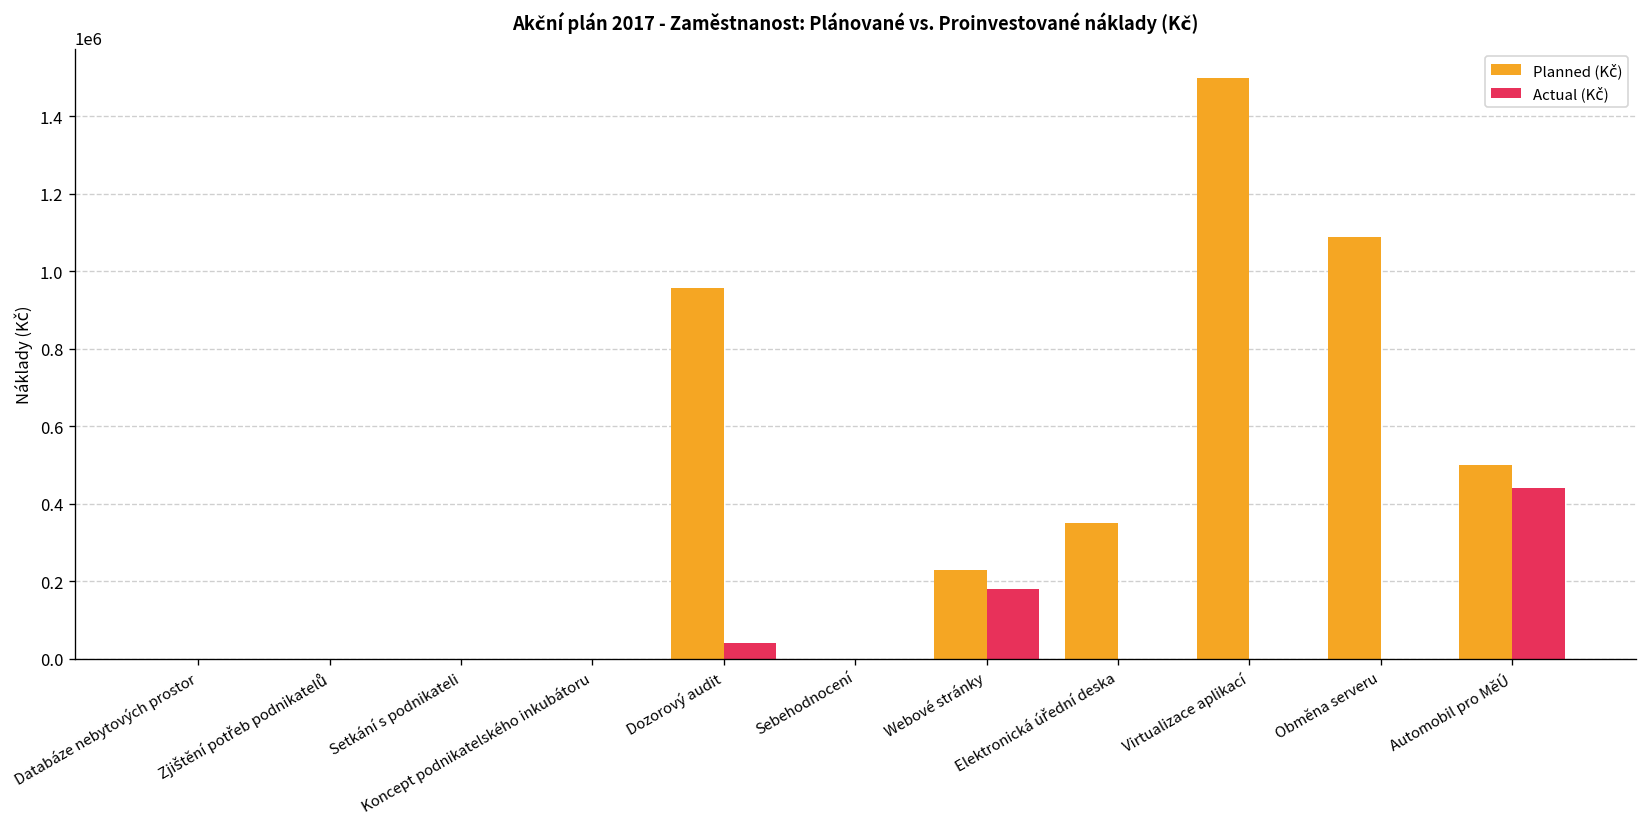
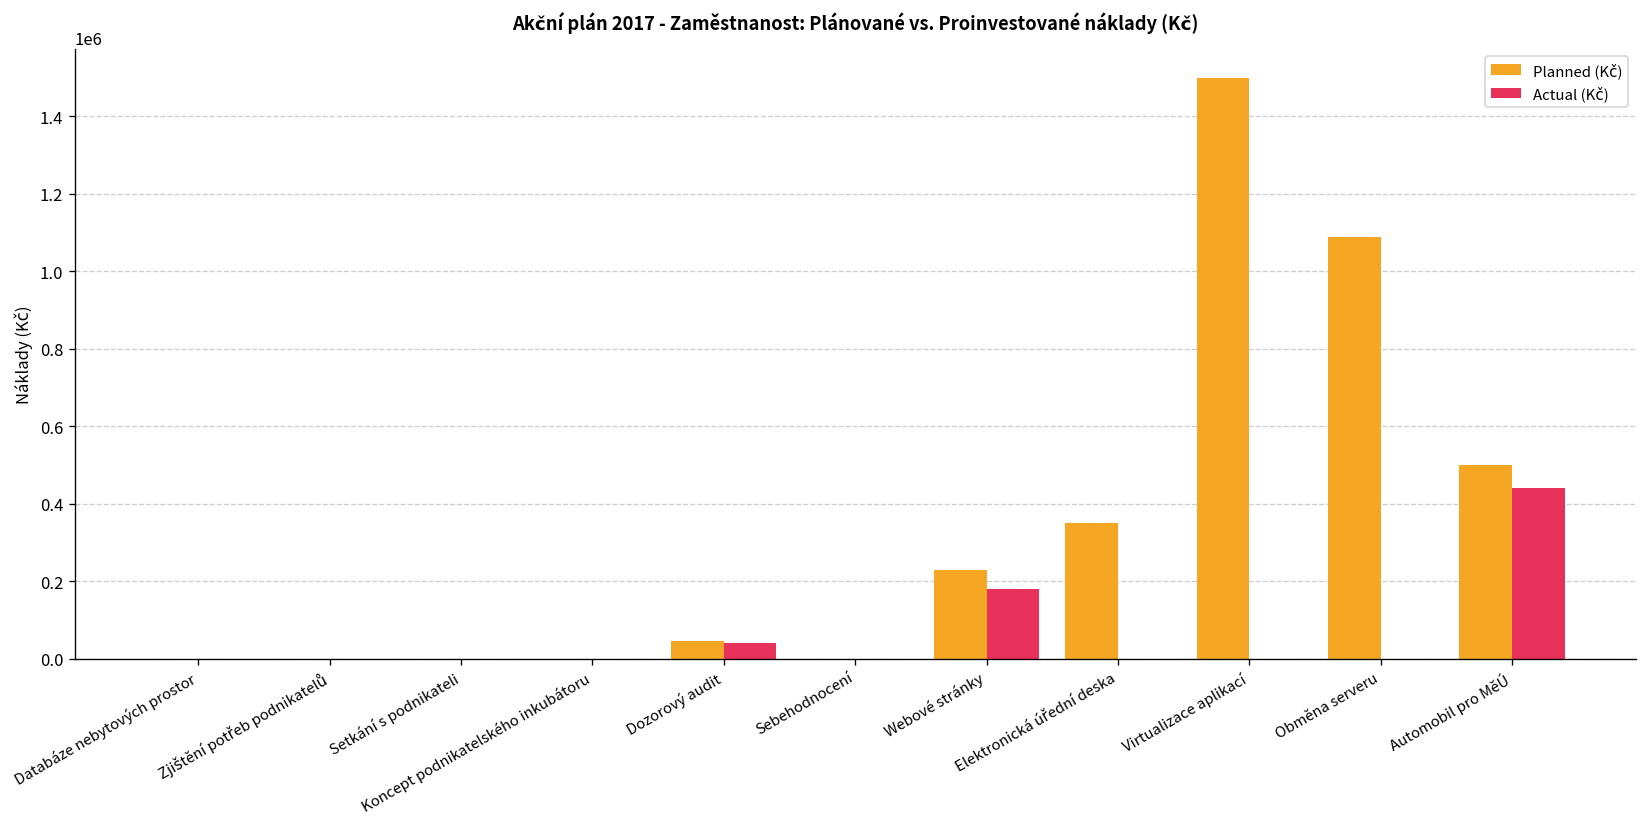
Planned (Kč), Dozorový audit: 960000 -> 50000
